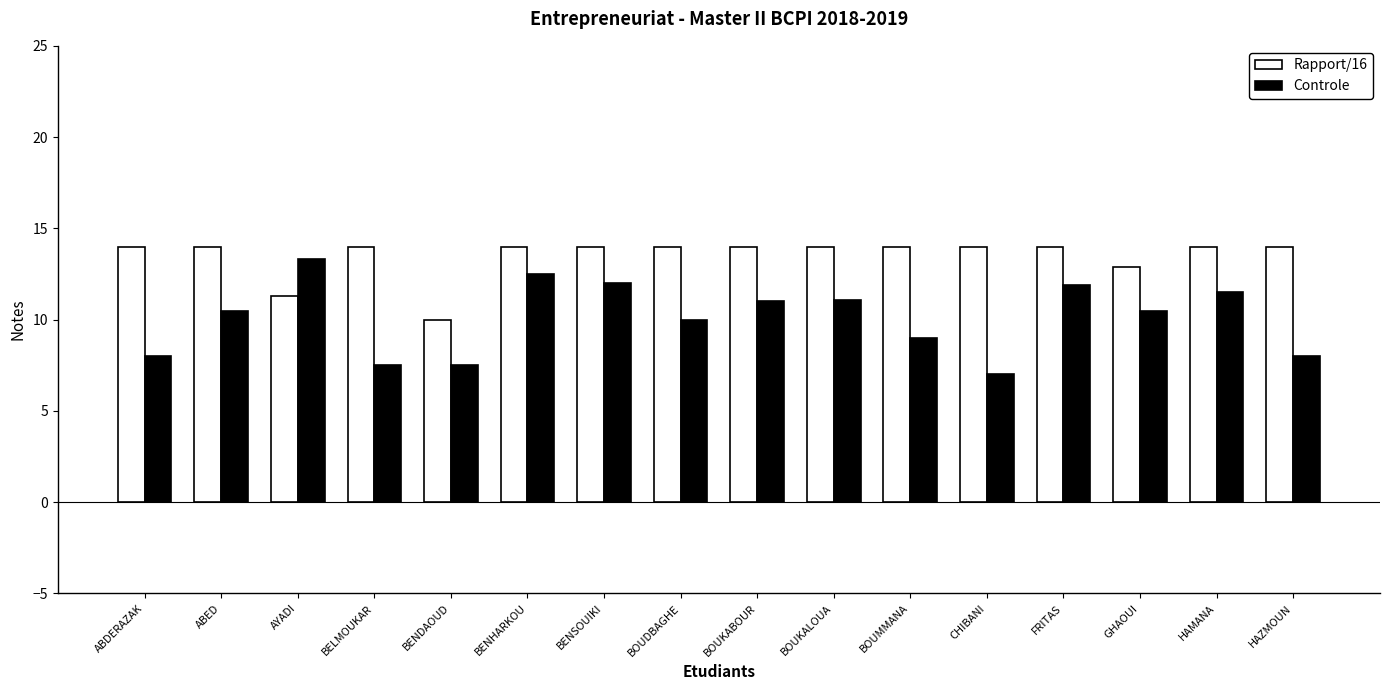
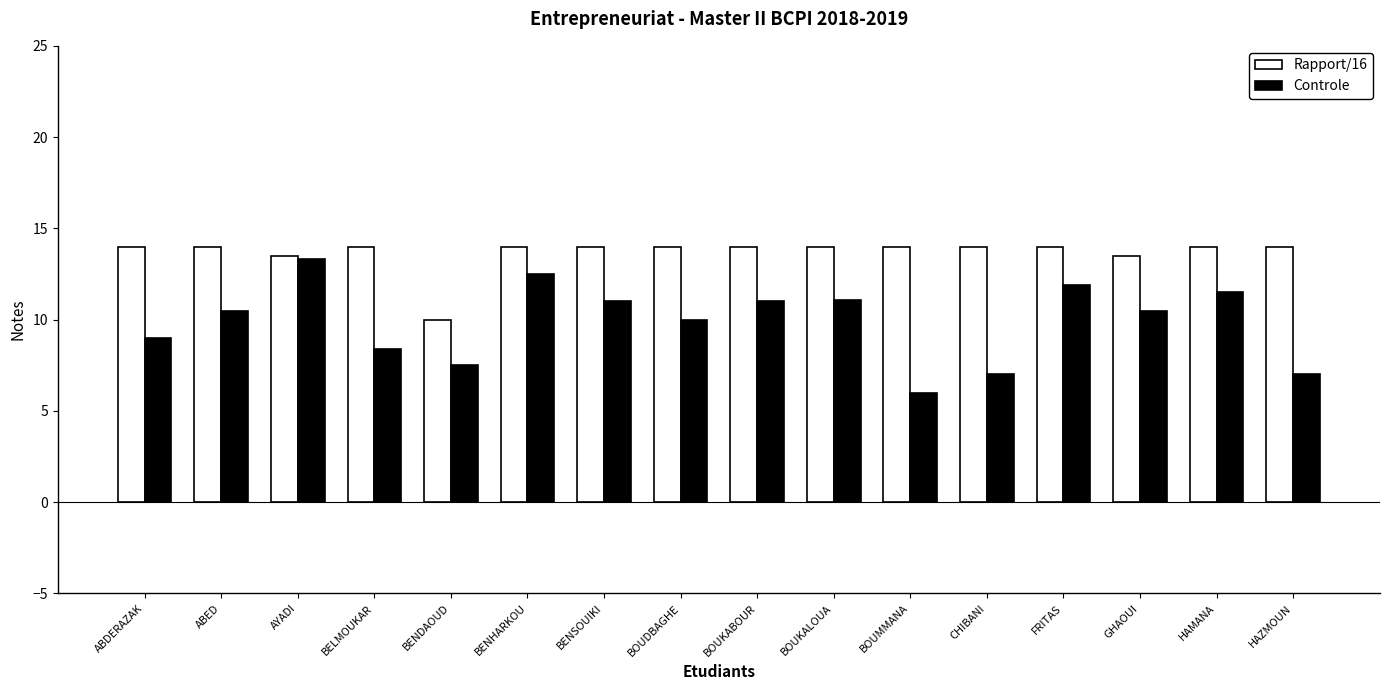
Controle, ABDERAZAK: 8 -> 9
Rapport/16, AYADI: 11.3 -> 13.5
Controle, BELMOUKAR: 7.5 -> 8.4
Controle, BENSOUIKI: 12 -> 11
Controle, BOUMMANA: 9 -> 6
Rapport/16, GHAOUI: 12.9 -> 13.5
Controle, HAZMOUN: 8 -> 7
